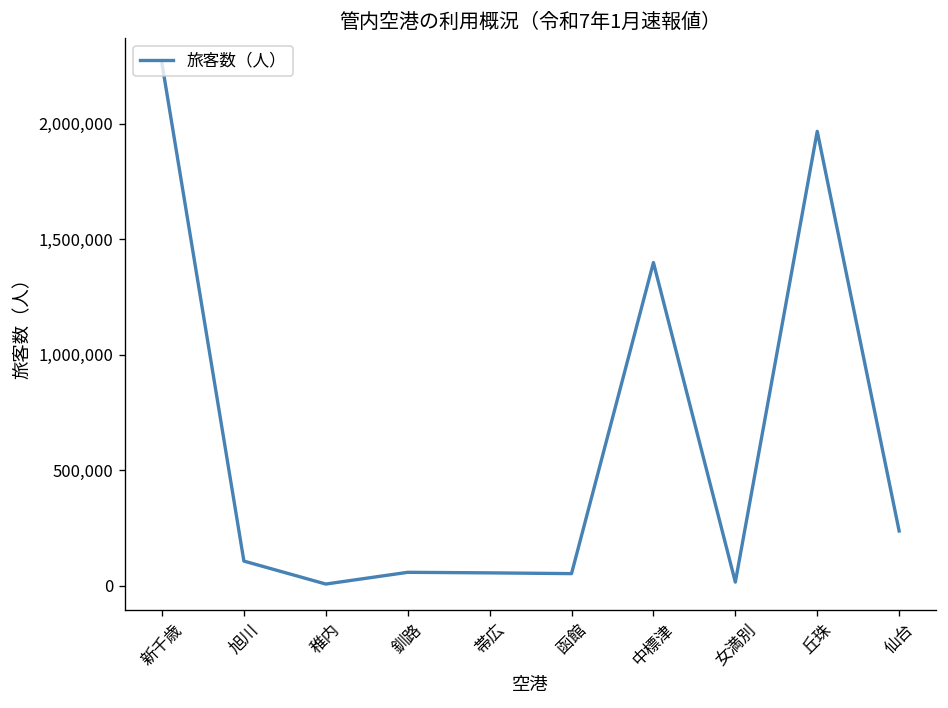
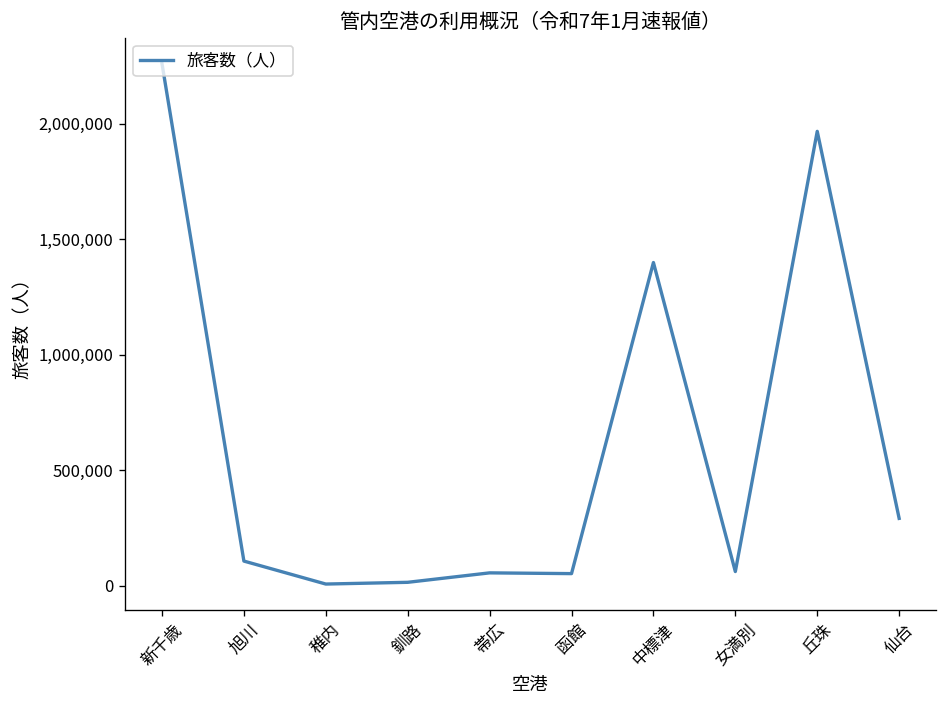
釧路: 60,000 -> 10,000
女満別: 20,000 -> 60,000
仙台: 240,000 -> 290,000
